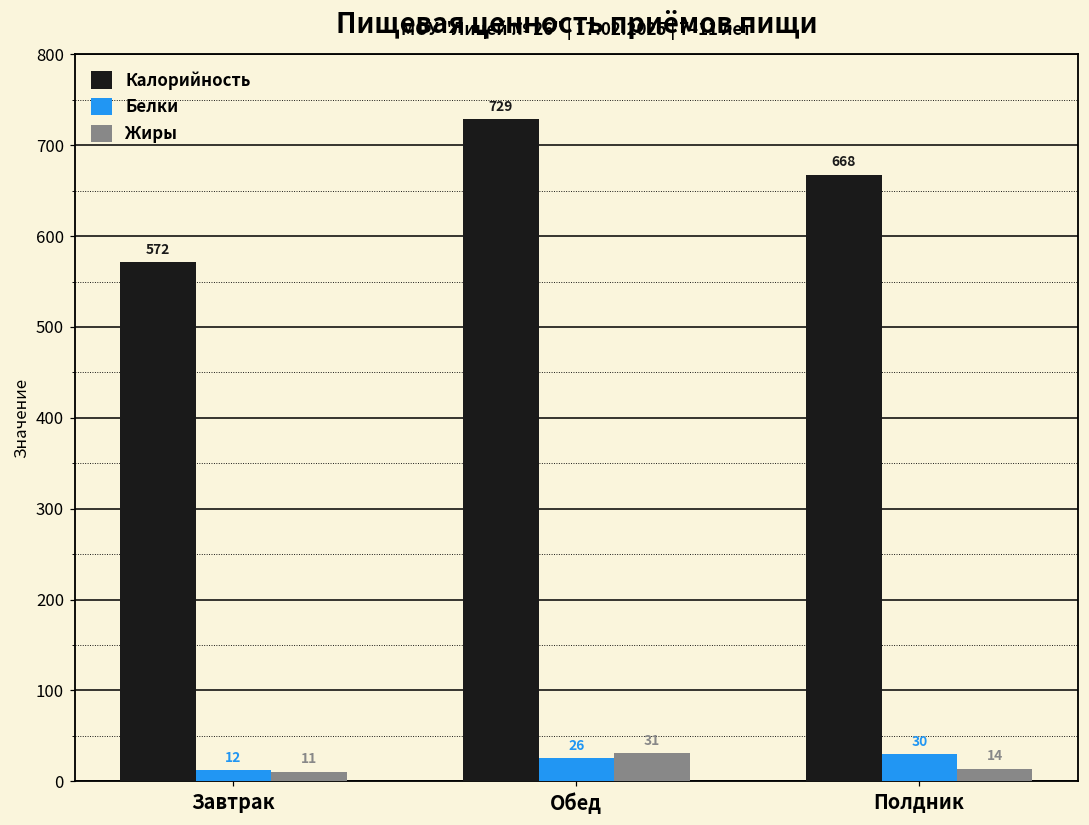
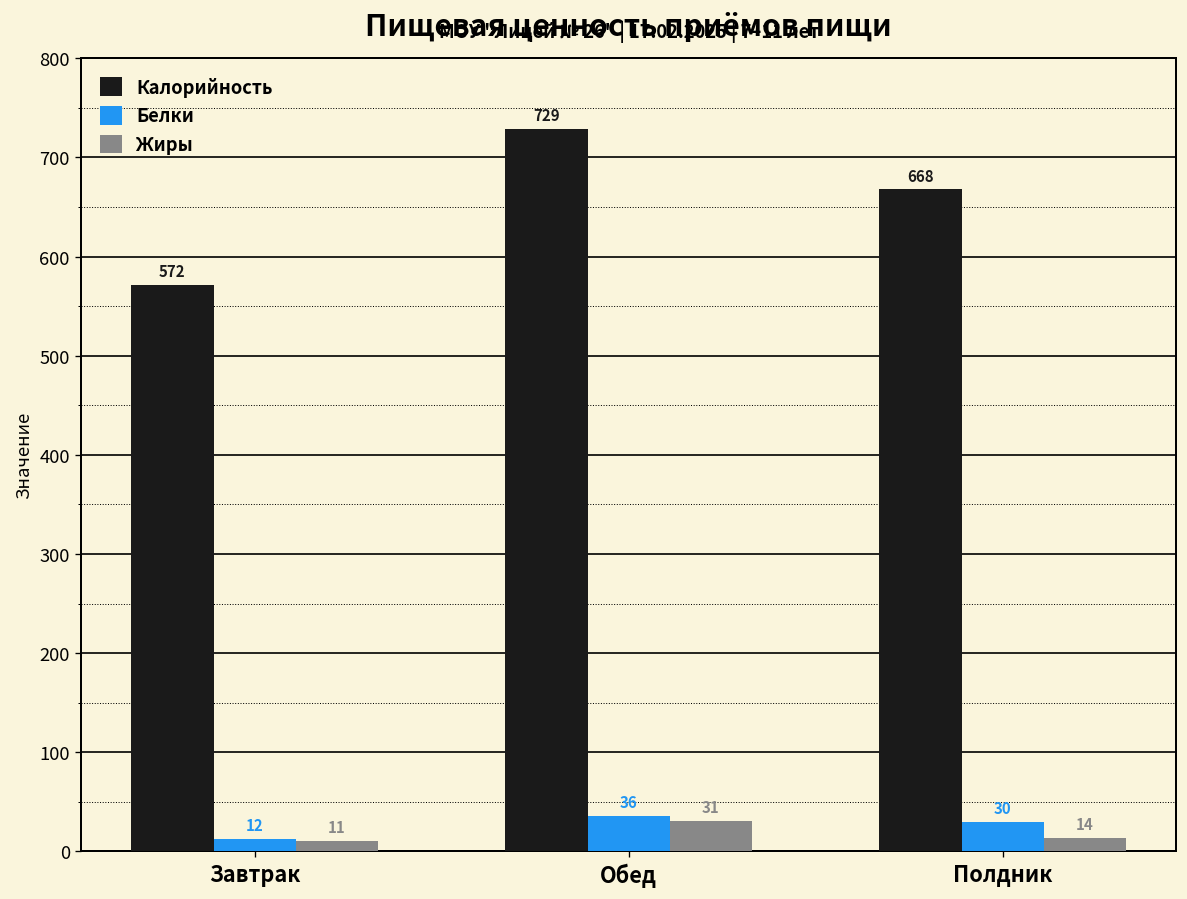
Белки, Обед: 26 -> 36
